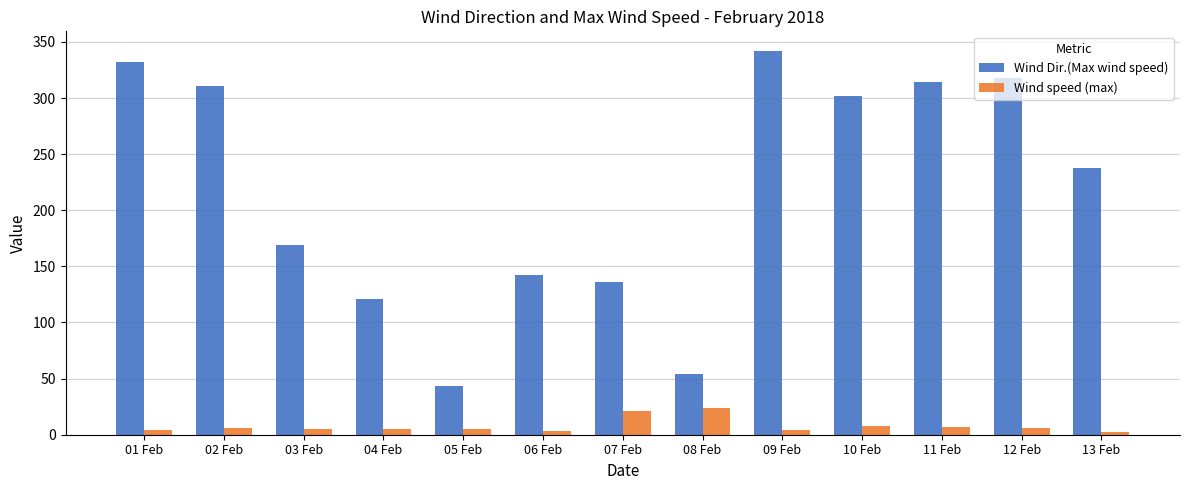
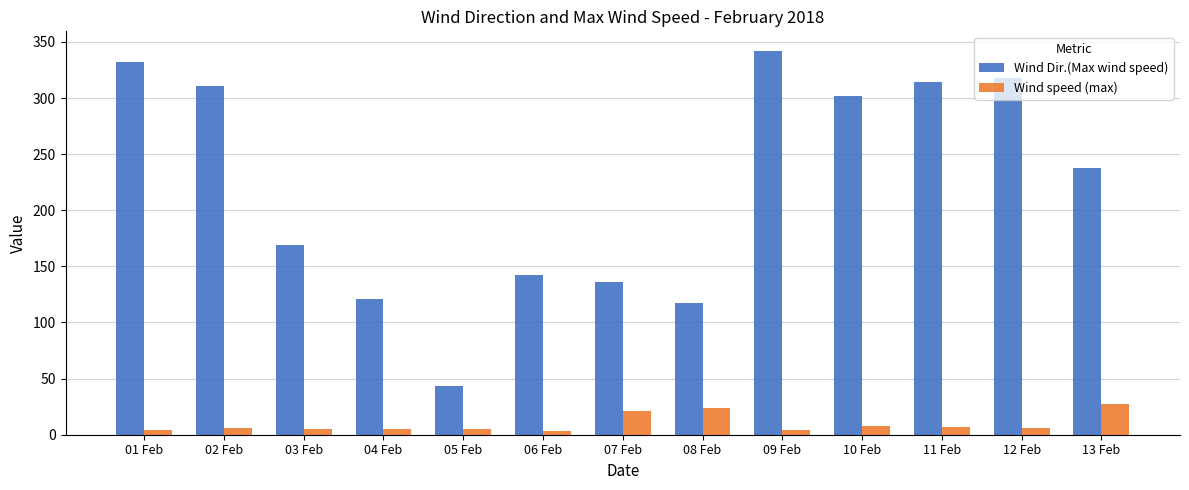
Wind Dir.(Max wind speed), 08 Feb: 54 -> 118
Wind speed (max), 13 Feb: 2 -> 28
